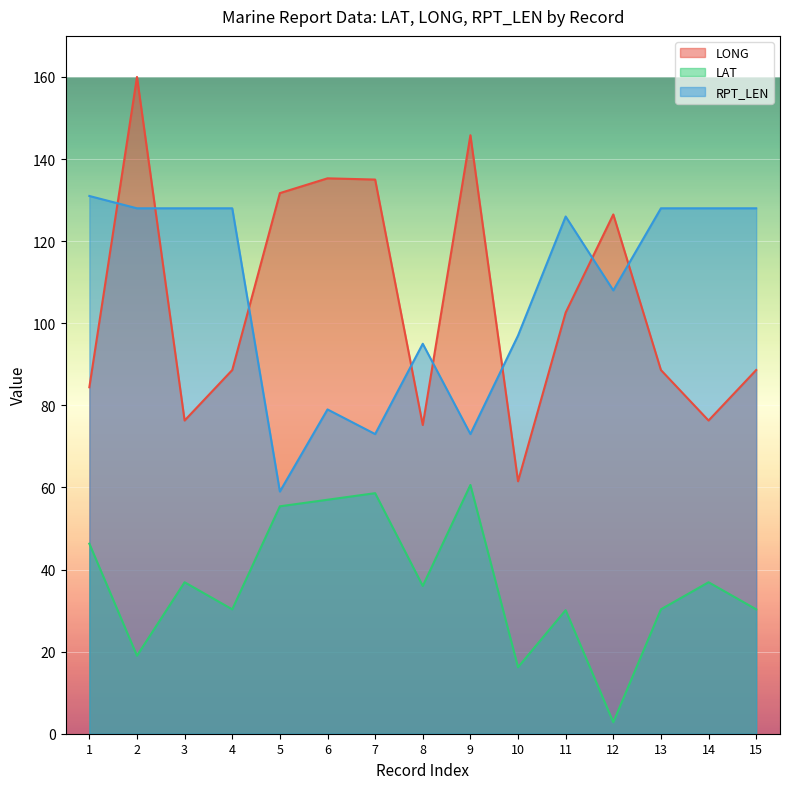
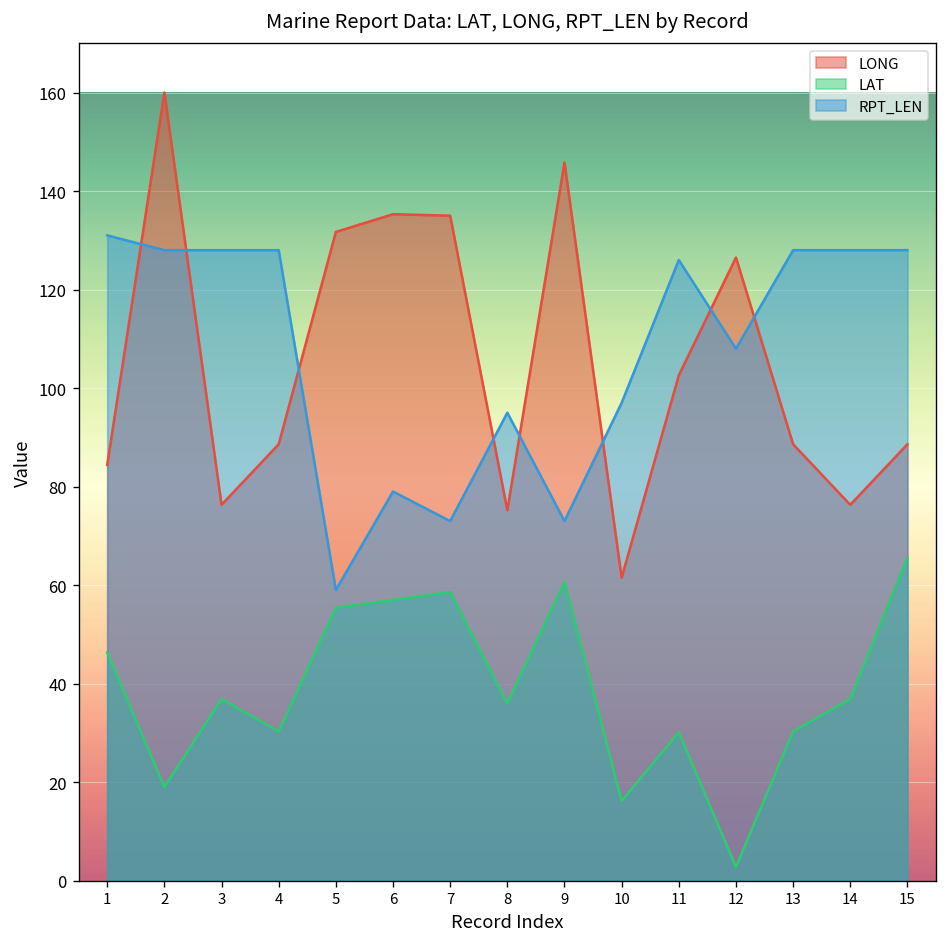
LAT, 15: 30 -> 66
